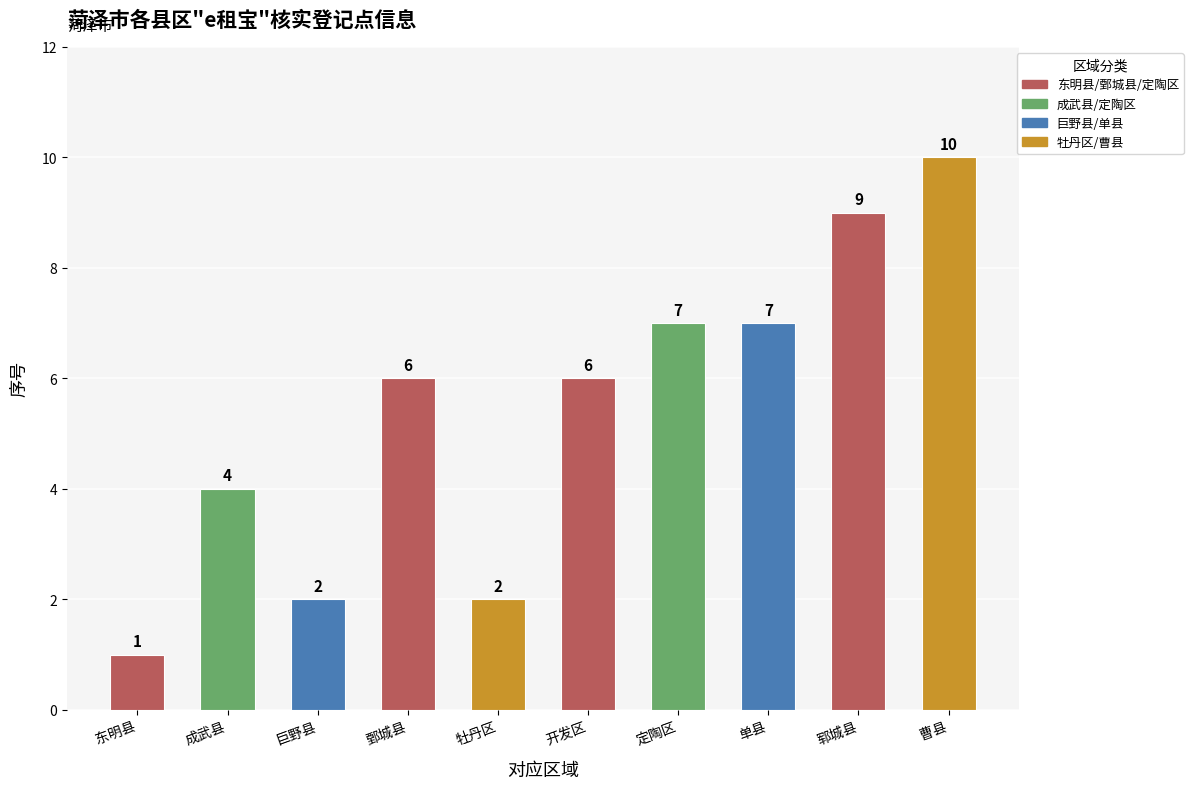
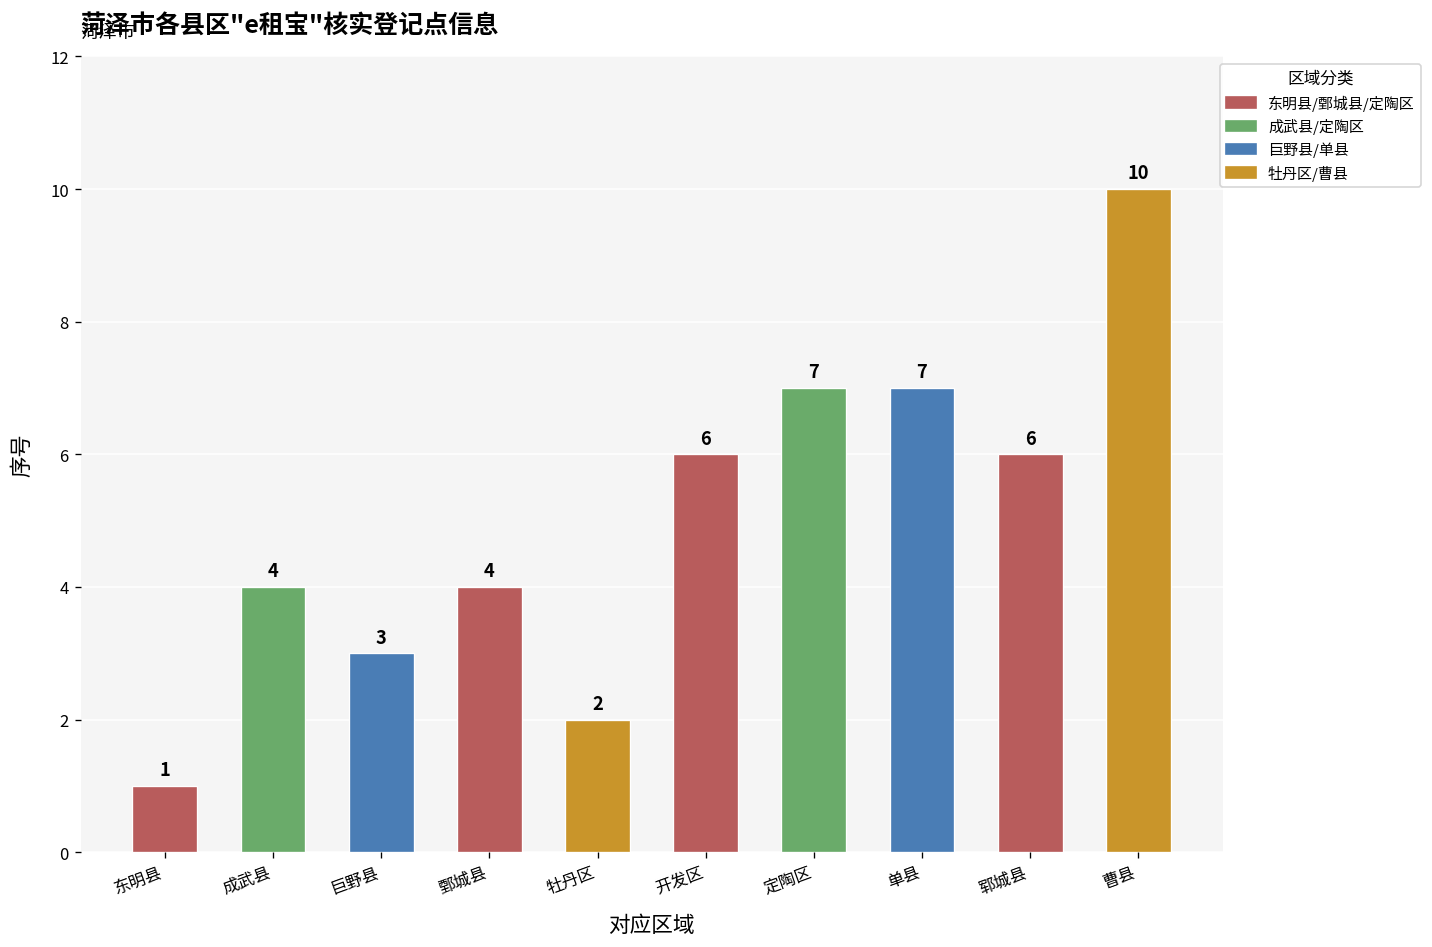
巨野县: 2 -> 3
鄄城县: 6 -> 4
郓城县: 9 -> 6
